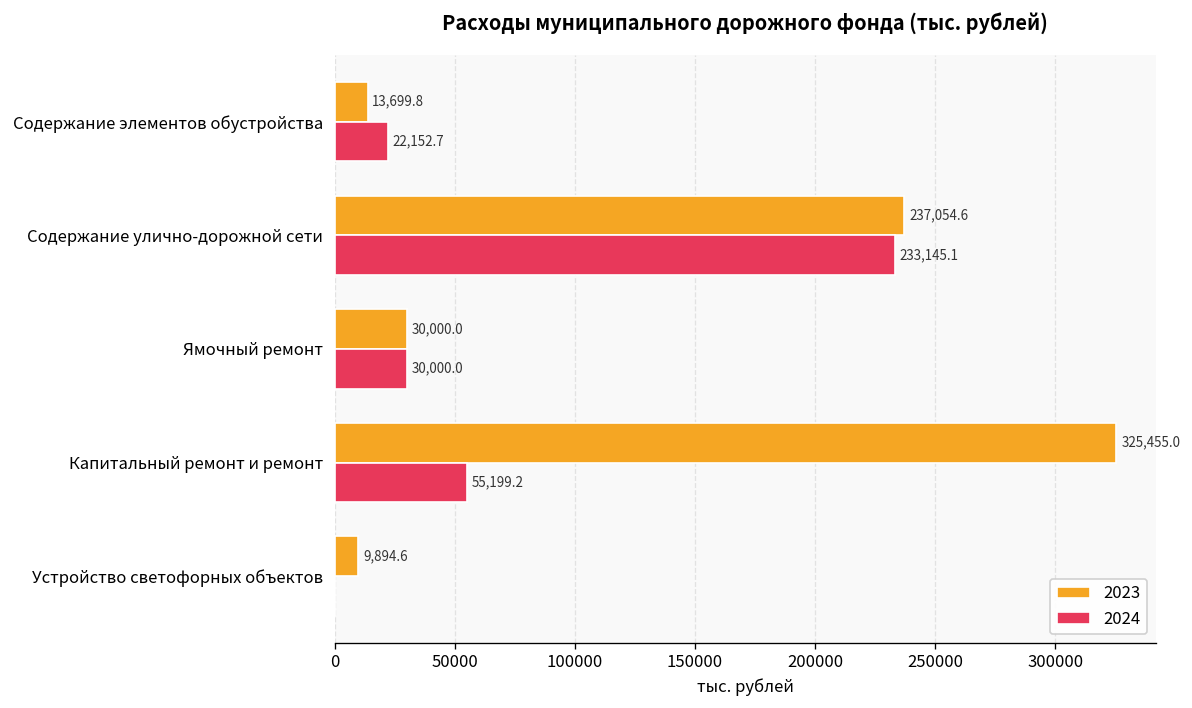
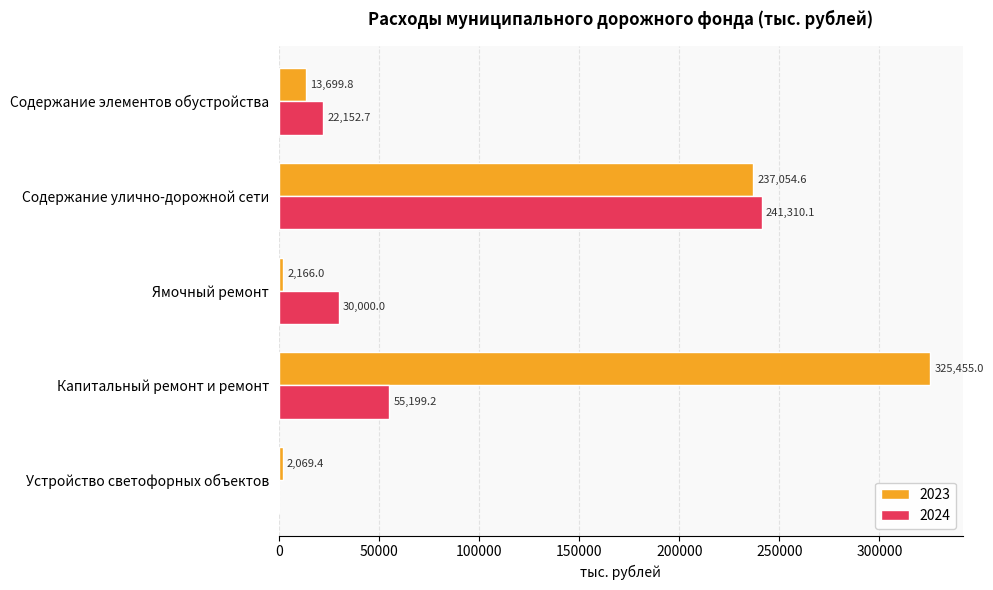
2024, Содержание улично-дорожной сети: 233,145.1 -> 241,310.1
2023, Ямочный ремонт: 30,000.0 -> 2,166.0
2023, Устройство светофорных объектов: 9,894.6 -> 2,069.4
